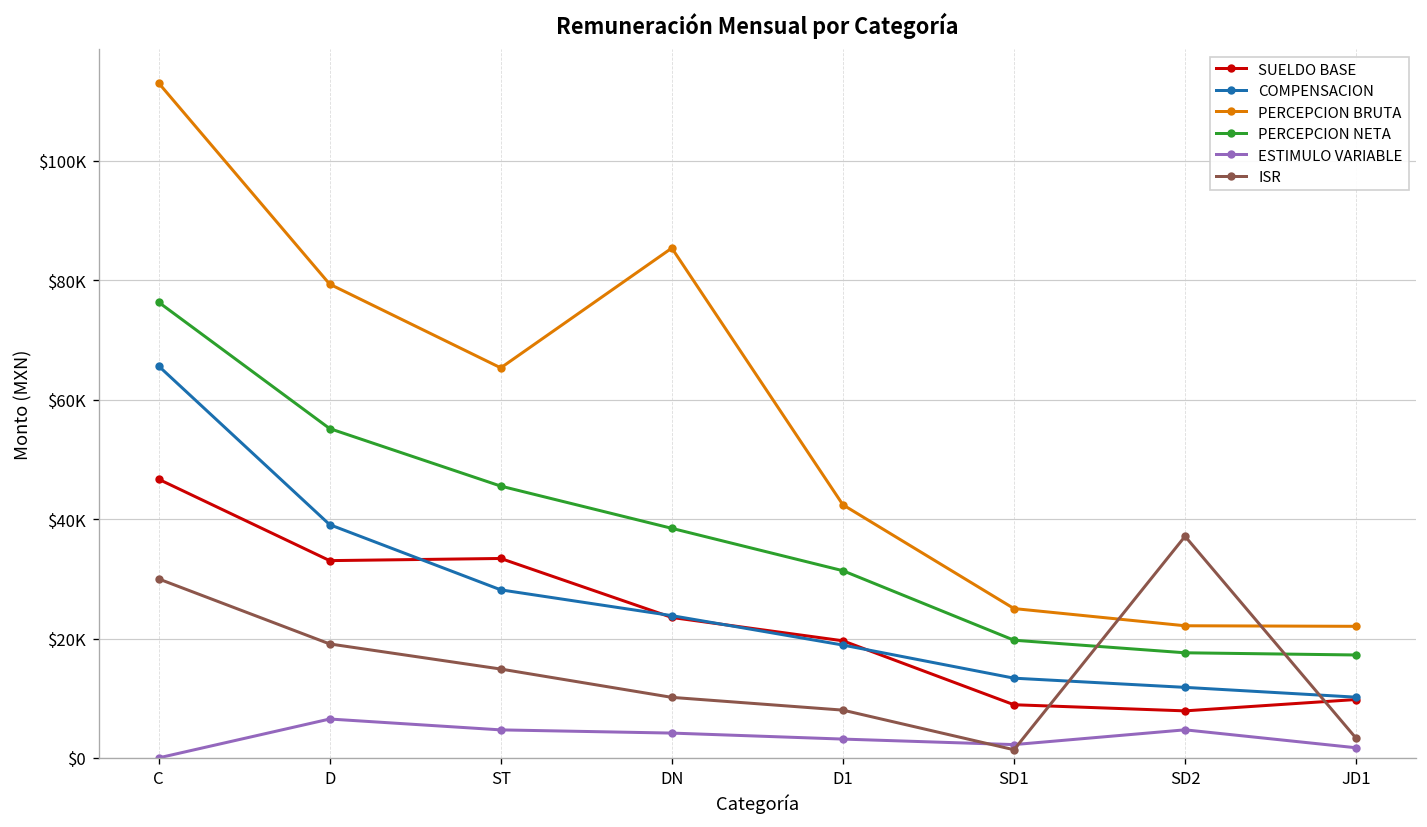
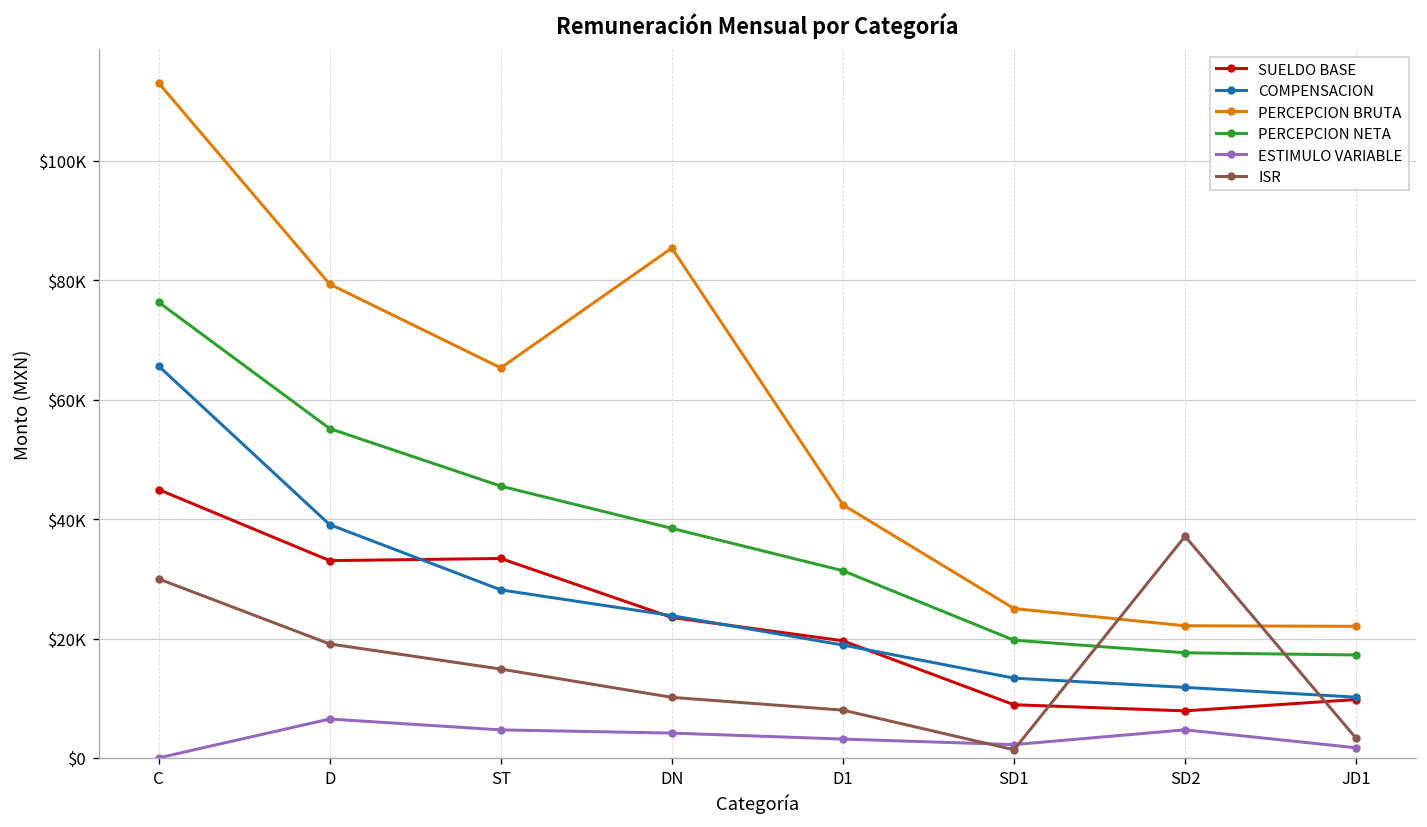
SUELDO BASE, C: $47000 -> $45000
